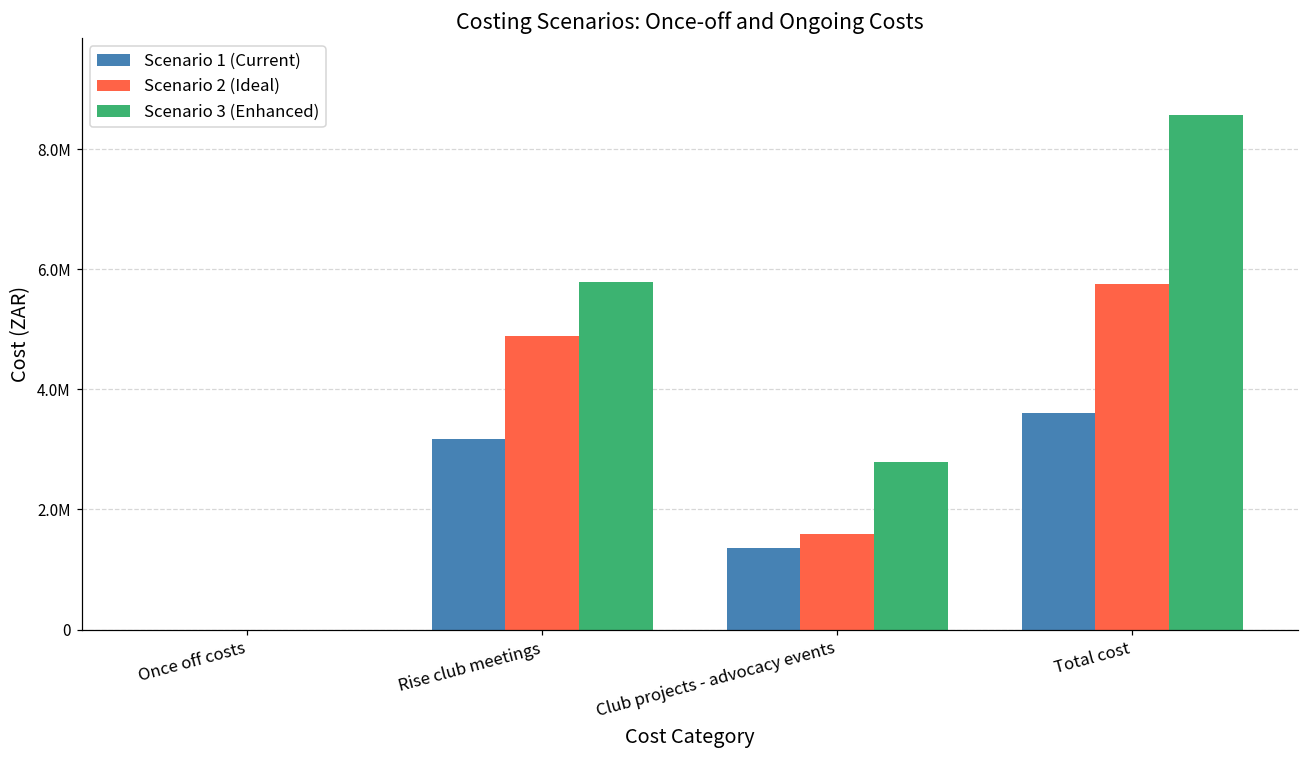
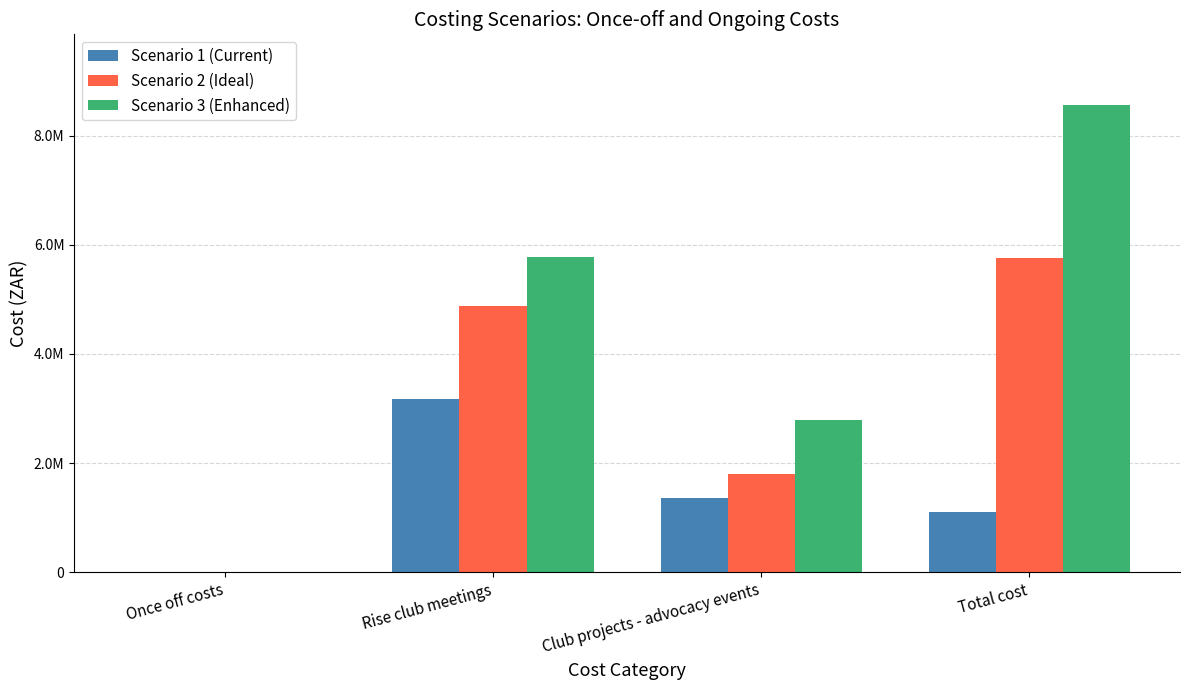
Scenario 2 (Ideal), Club projects - advocacy events: 1600000 -> 1800000
Scenario 1 (Current), Total cost: 3600000 -> 1100000
